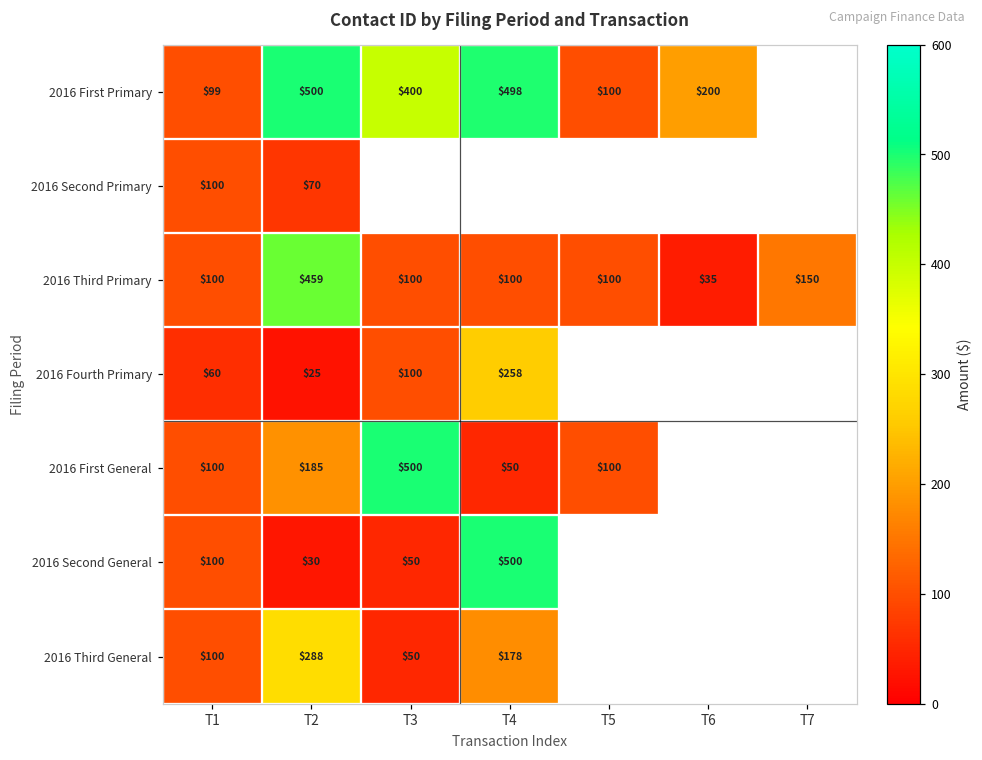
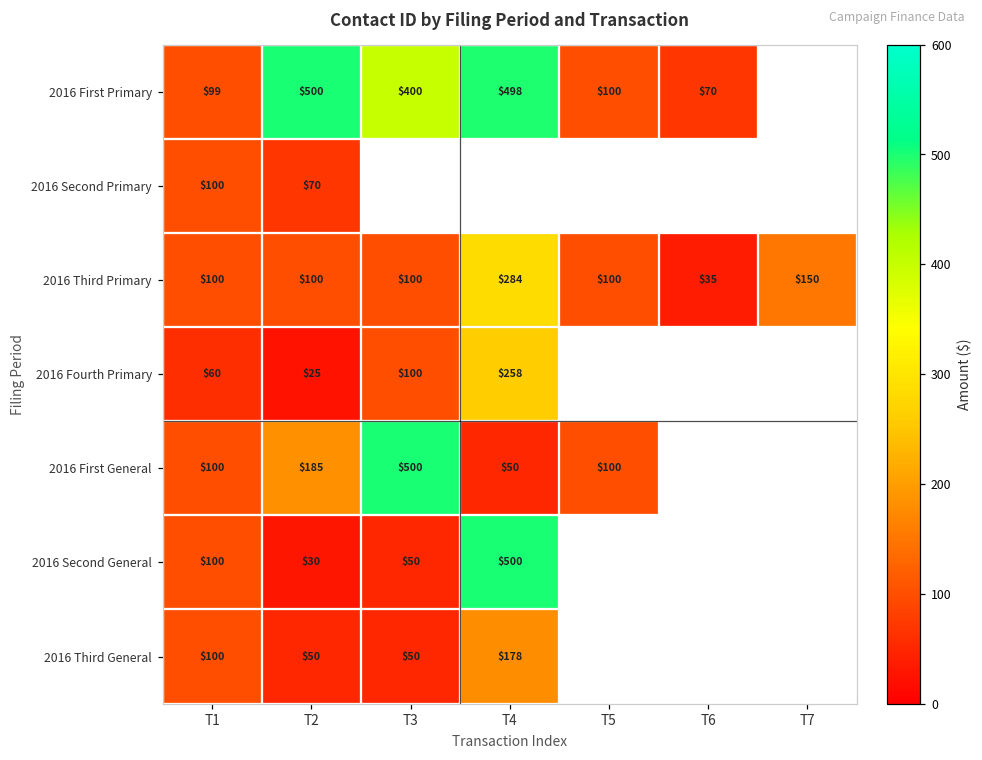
2016 First Primary, T6: $200 -> $70
2016 Third Primary, T2: $459 -> $100
2016 Third Primary, T4: $100 -> $284
2016 Third General, T2: $288 -> $50
